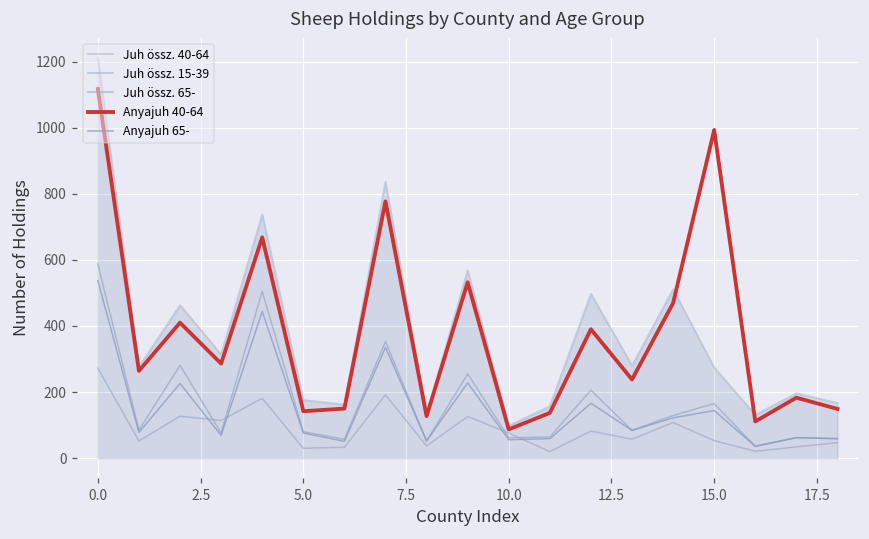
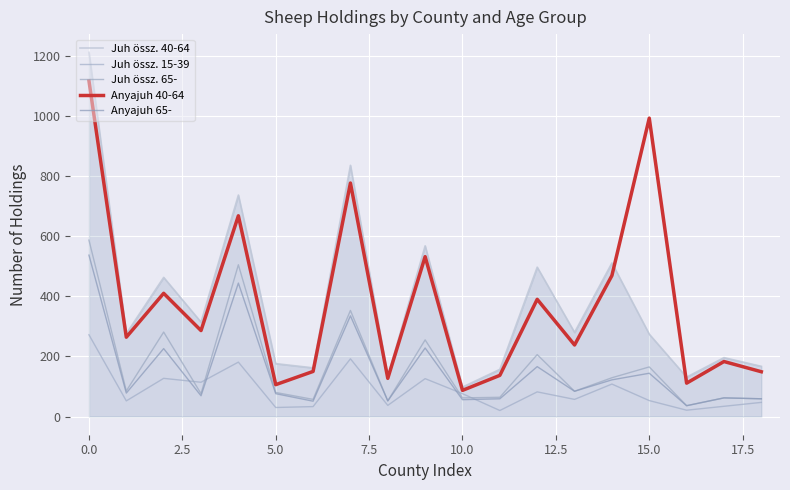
Anyajuh 40-64, 5.0: 140 -> 110
